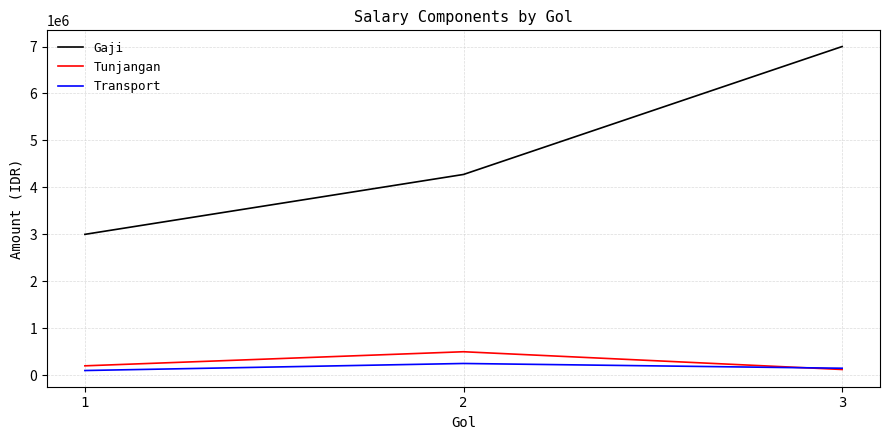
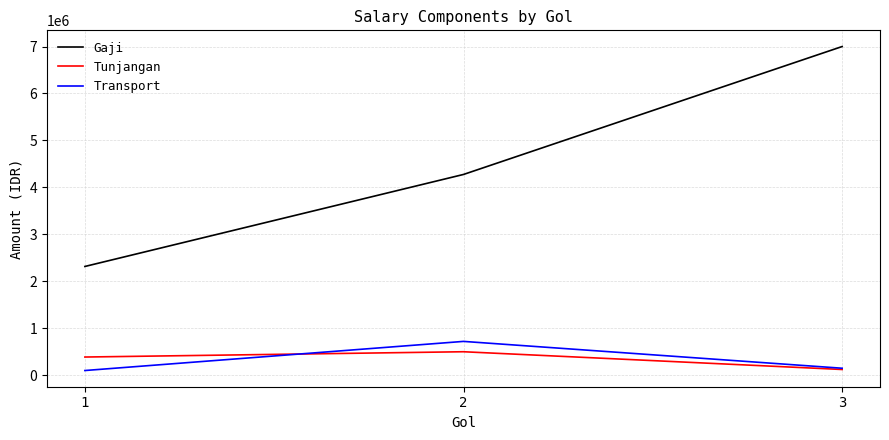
Gaji, 1: 3000000 -> 2300000
Tunjangan, 1: 200000 -> 400000
Transport, 2: 300000 -> 700000
